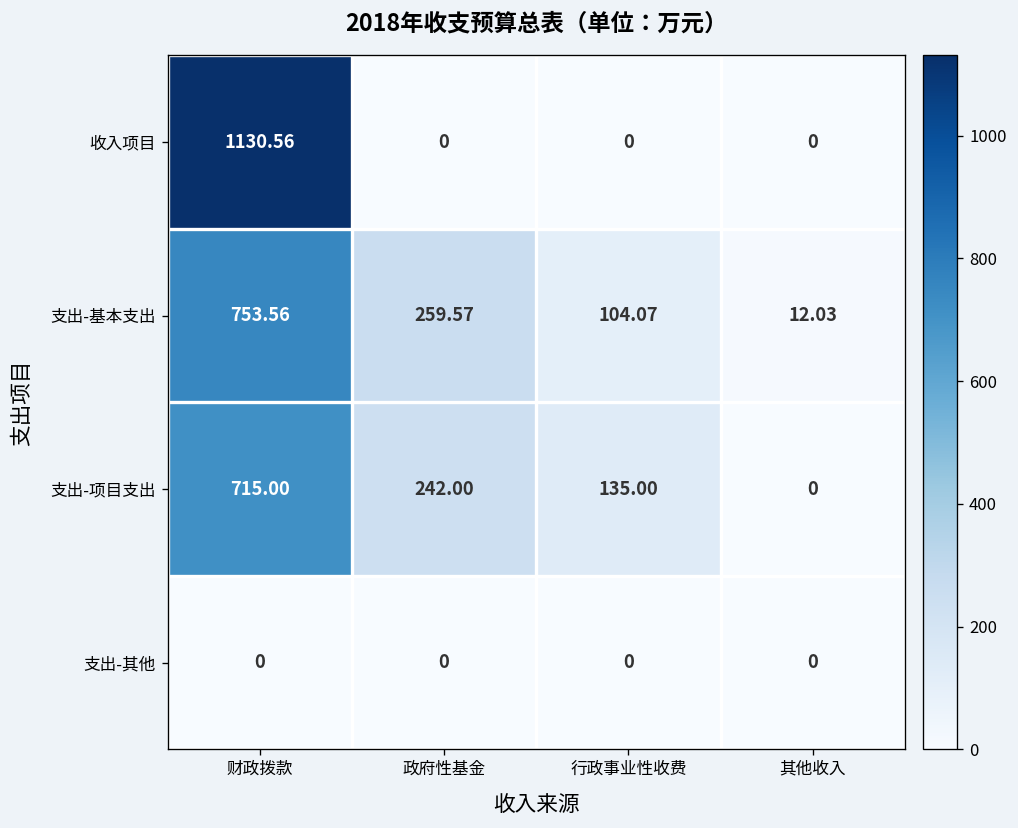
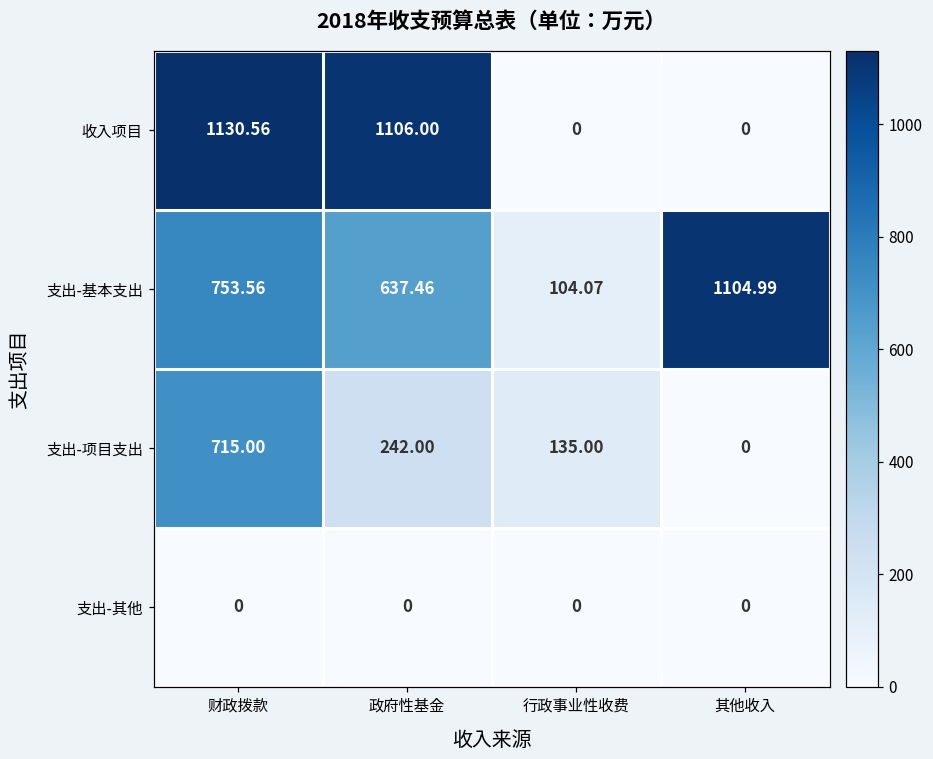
收入项目, 政府性基金: 0 -> 1106.00
支出-基本支出, 政府性基金: 259.57 -> 637.46
支出-基本支出, 其他收入: 12.03 -> 1104.99
